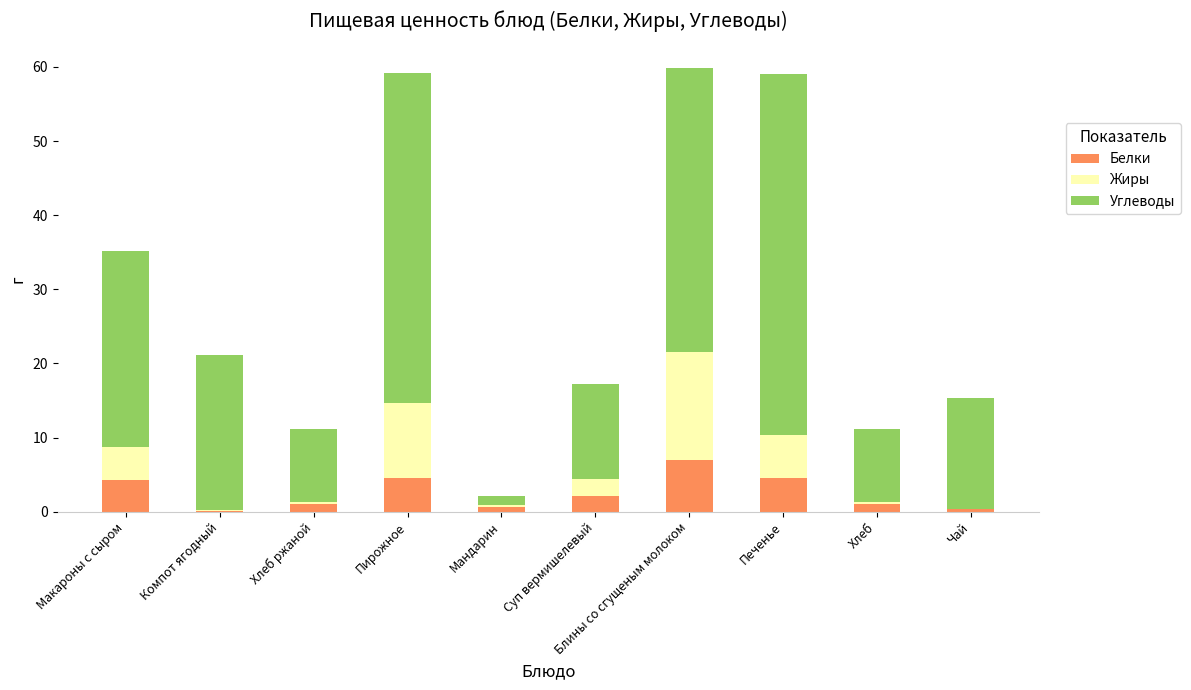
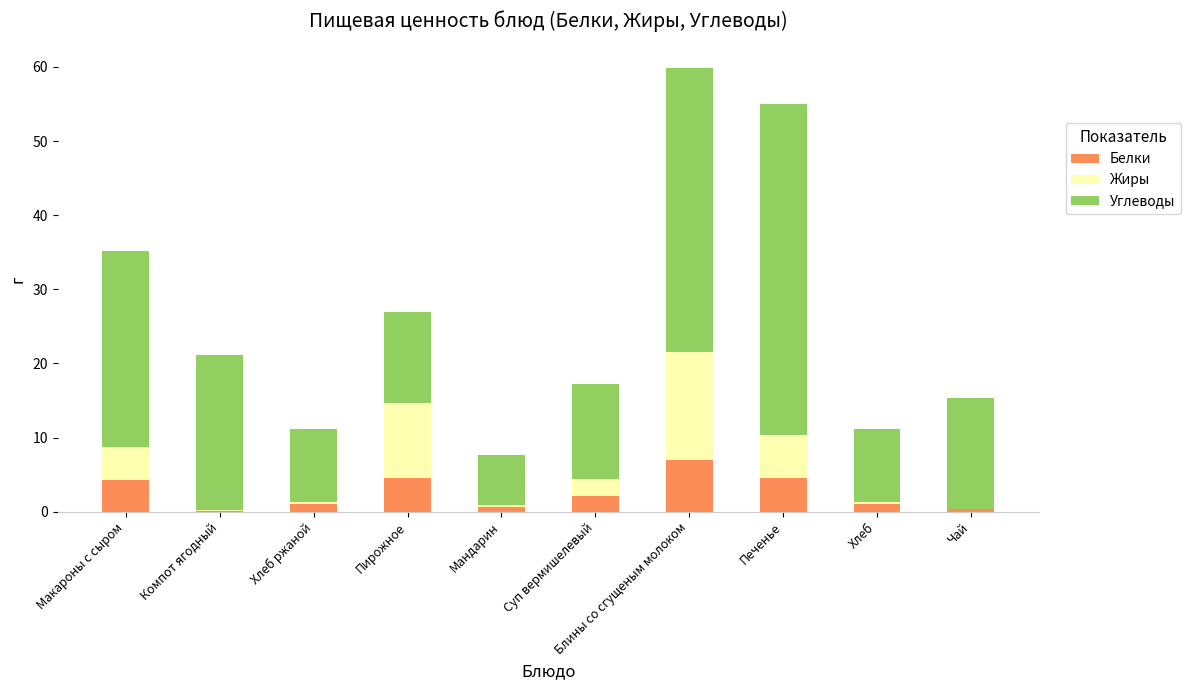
Углеводы, Пирожное: 45 -> 12
Углеводы, Мандарин: 1 -> 7
Углеводы, Печенье: 49 -> 45
